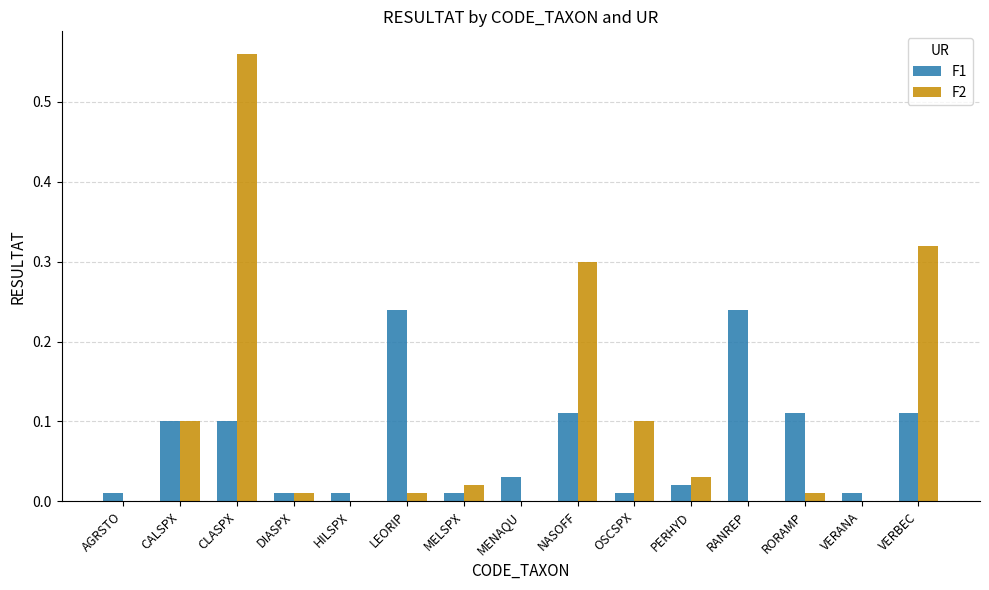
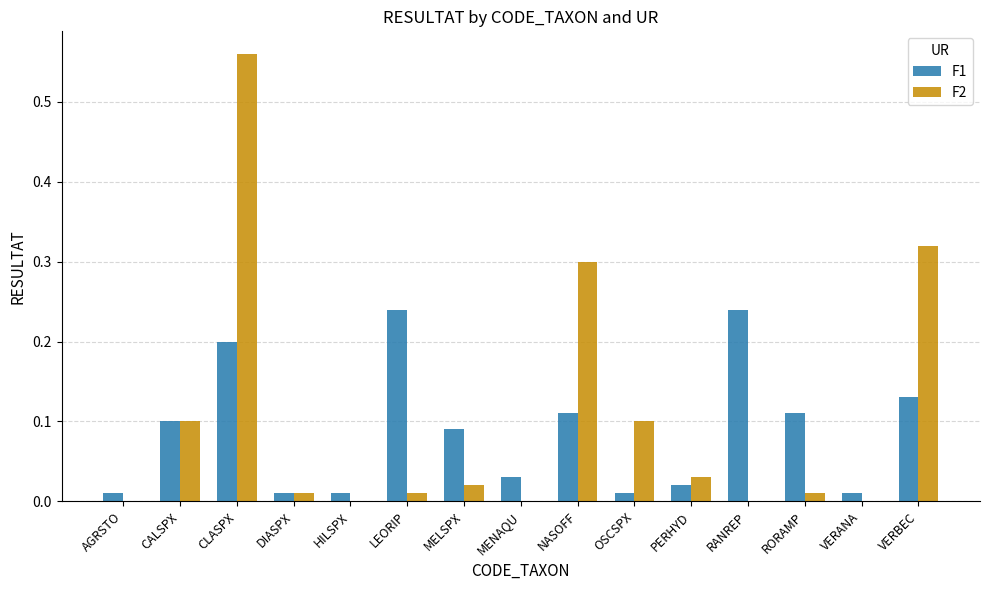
F1, CLASPX: 0.1 -> 0.2
F1, MELSPX: 0.01 -> 0.09
F1, VERBEC: 0.11 -> 0.13
